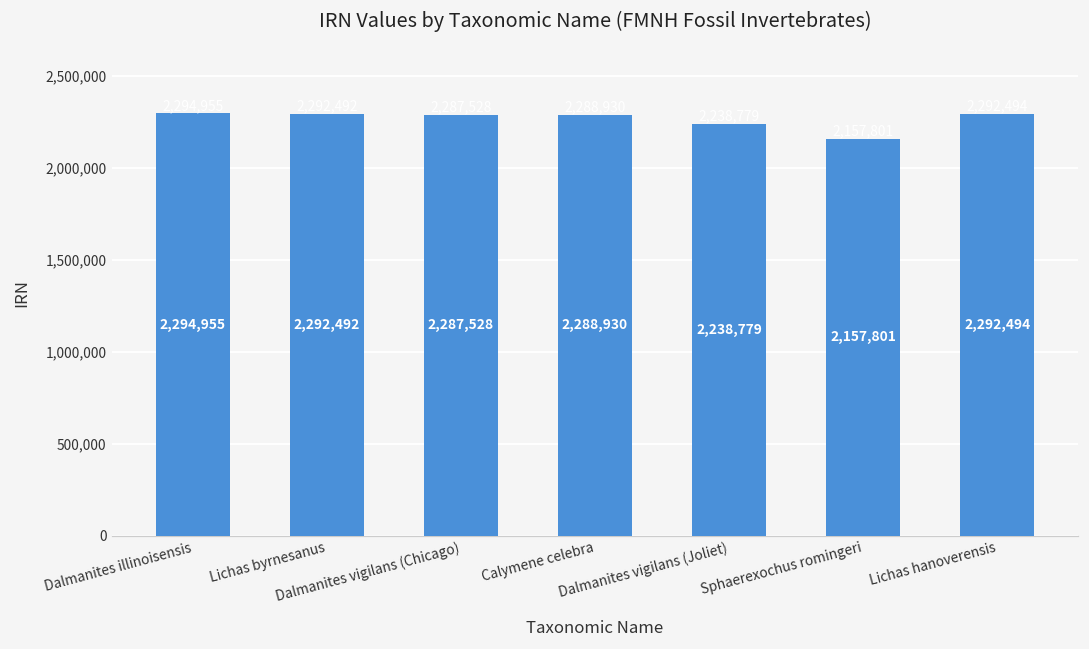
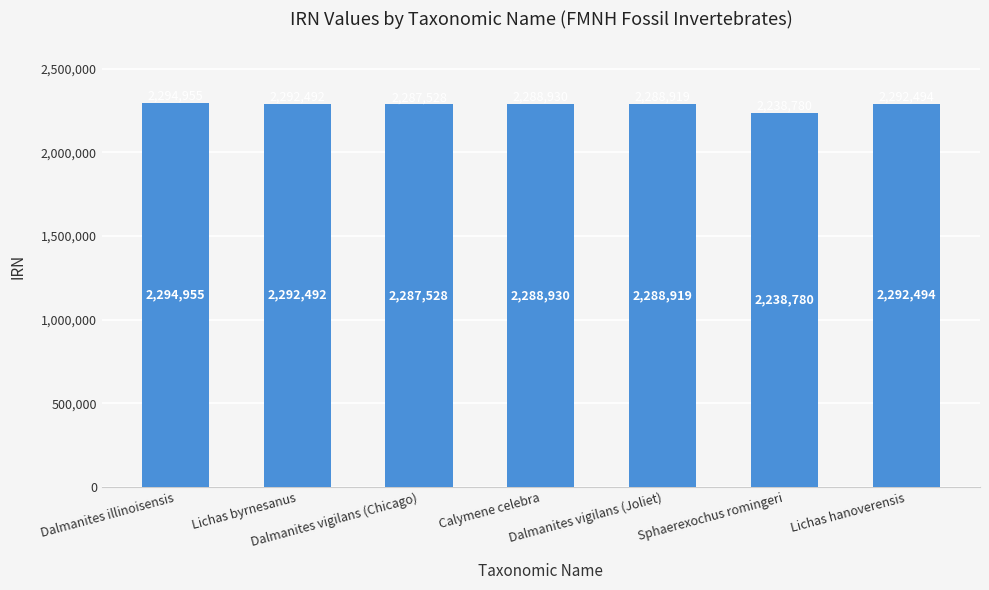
Dalmanites vigilans (Joliet): 2,238,779 -> 2,288,919
Sphaerexochus romingeri: 2,157,801 -> 2,238,780
